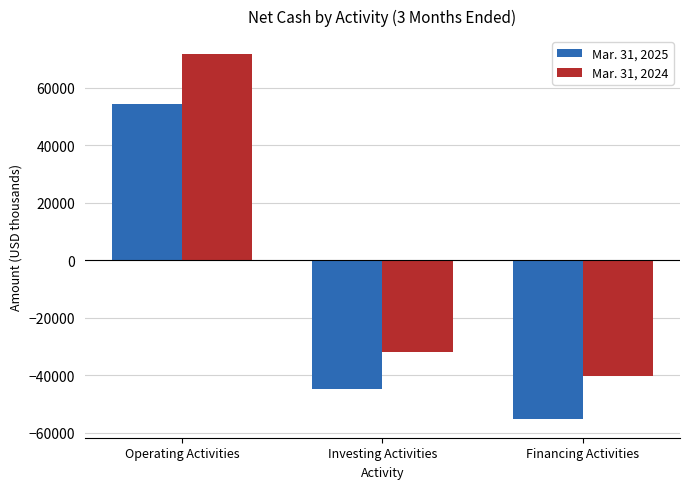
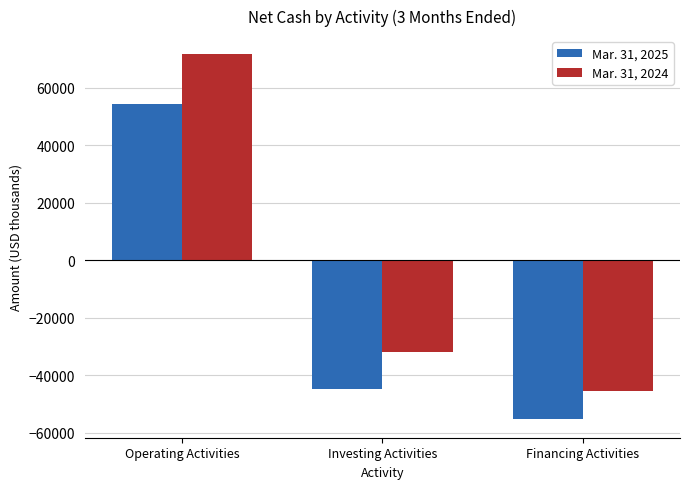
Mar. 31, 2024, Financing Activities: -40000 -> -45000
